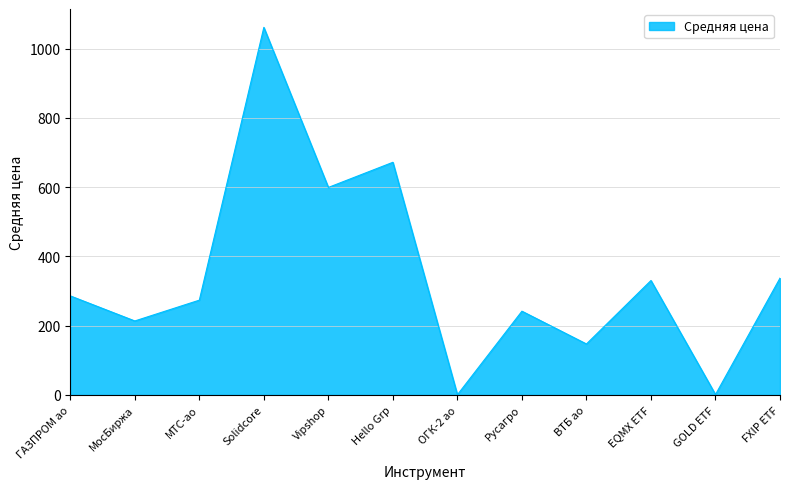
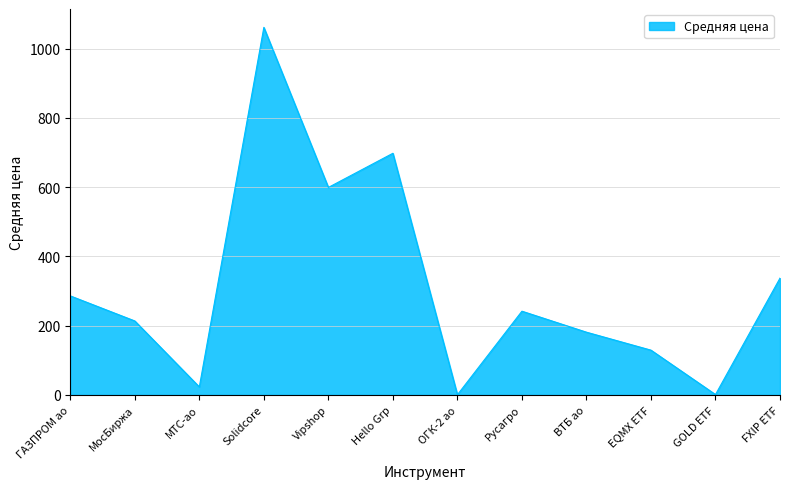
МТС-ао: 270 -> 20
Hello Grp: 670 -> 700
ВТБ ао: 150 -> 180
EQMX ETF: 330 -> 130
